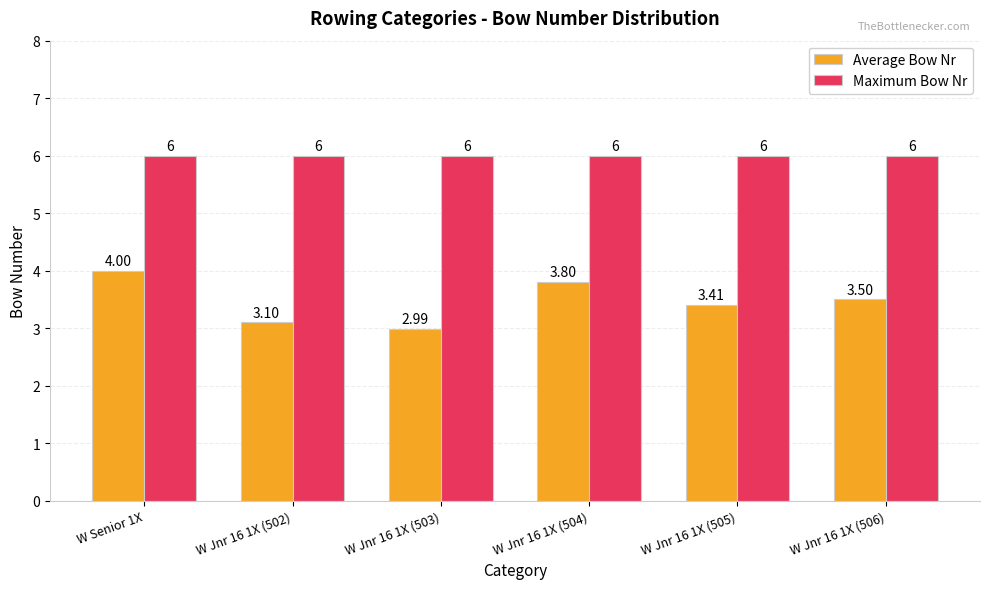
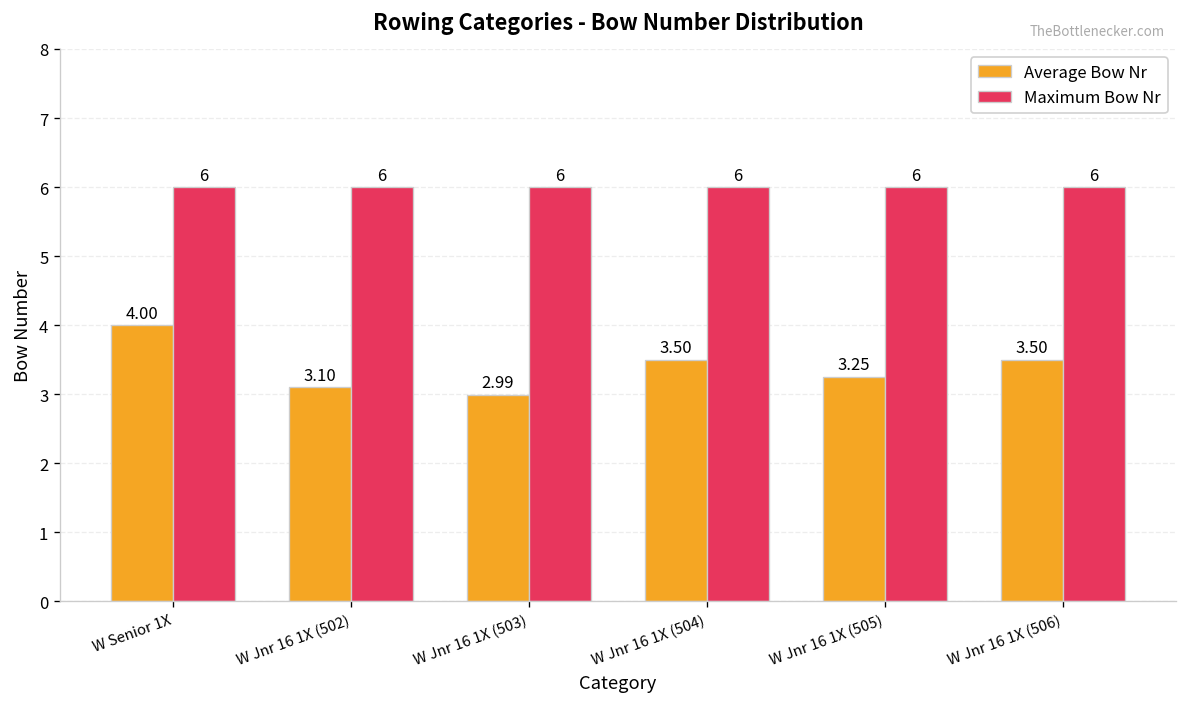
Average Bow Nr, W Jnr 16 1X (504): 3.80 -> 3.50
Average Bow Nr, W Jnr 16 1X (505): 3.41 -> 3.25
